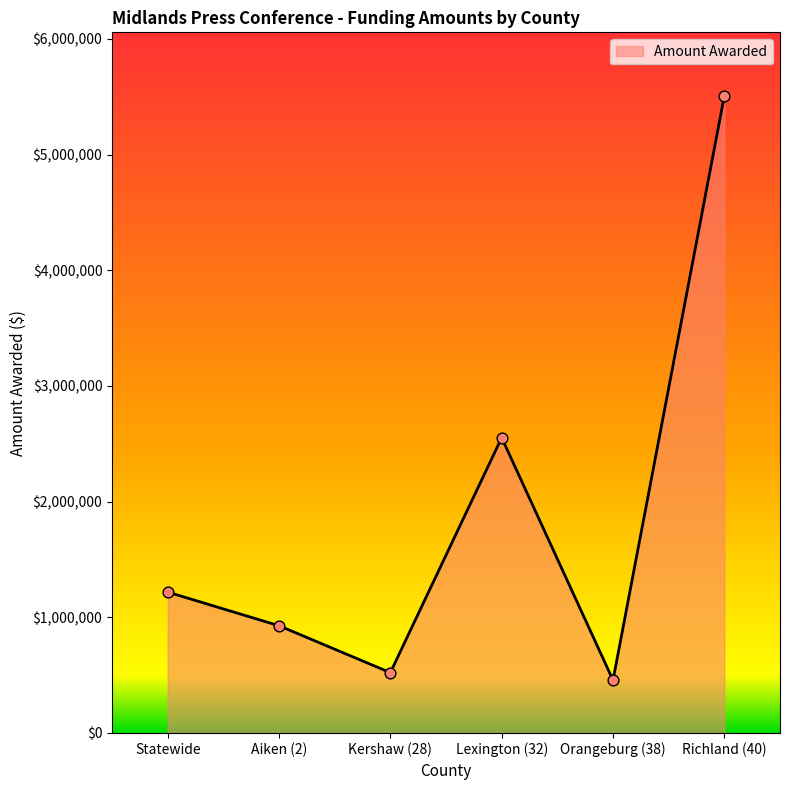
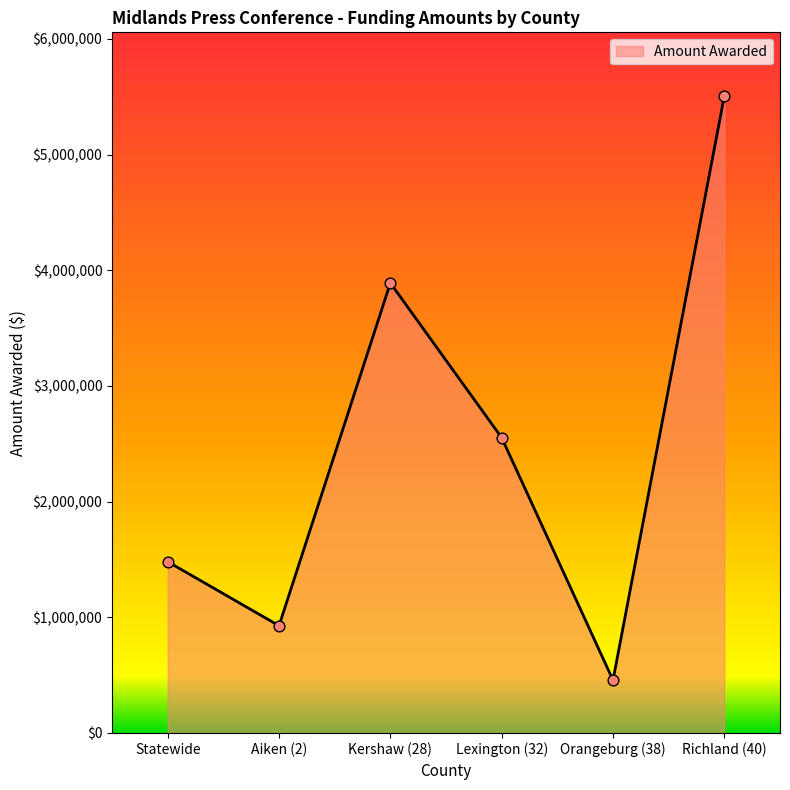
Statewide: $1,220,000 -> $1,480,000
Kershaw (28): $520,000 -> $3,890,000
